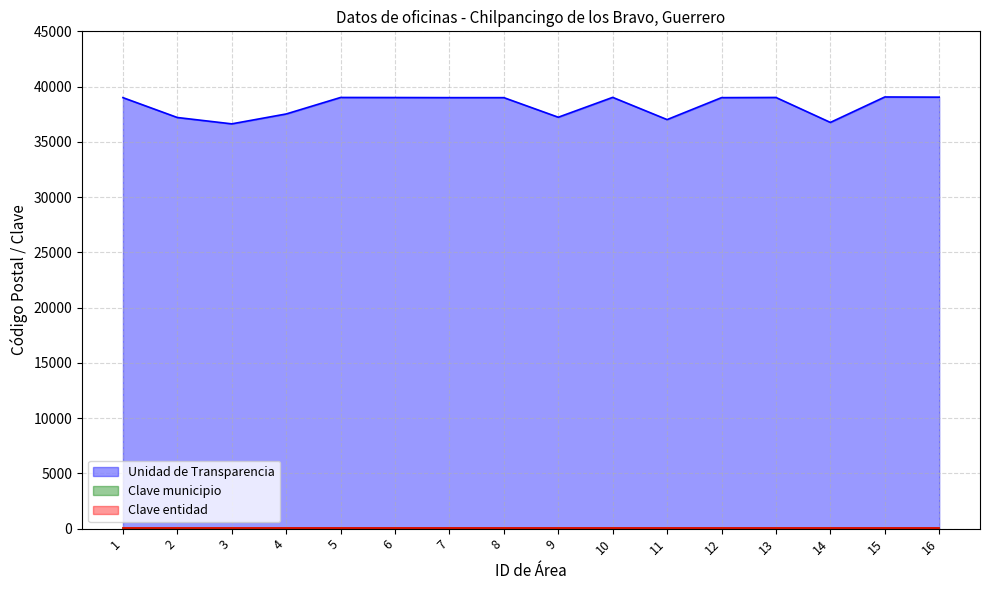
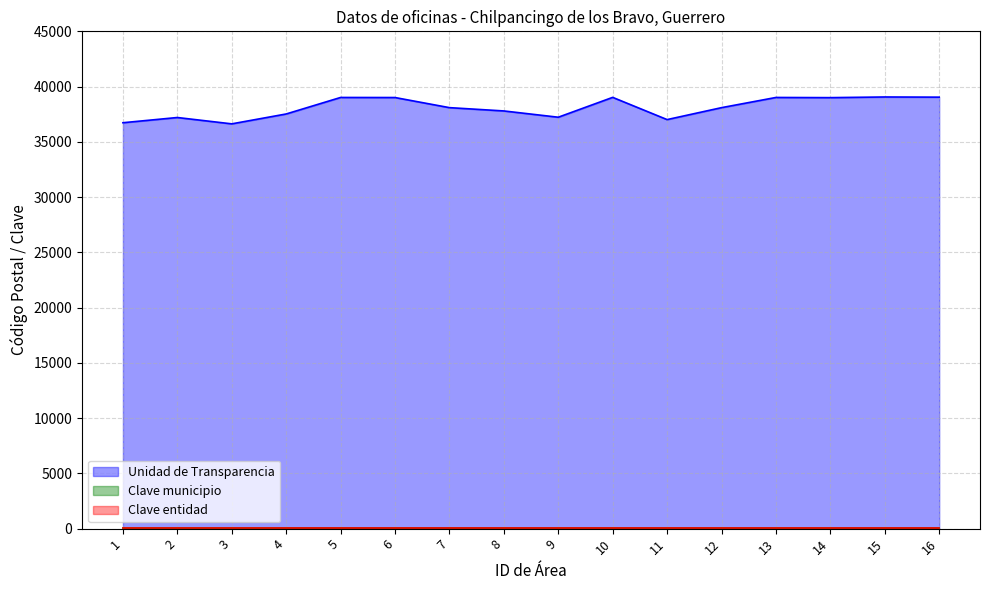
Unidad de Transparencia, 1: 39000 -> 36700
Unidad de Transparencia, 7: 39000 -> 38100
Unidad de Transparencia, 8: 39000 -> 37800
Unidad de Transparencia, 12: 39000 -> 38100
Unidad de Transparencia, 14: 36800 -> 39000
